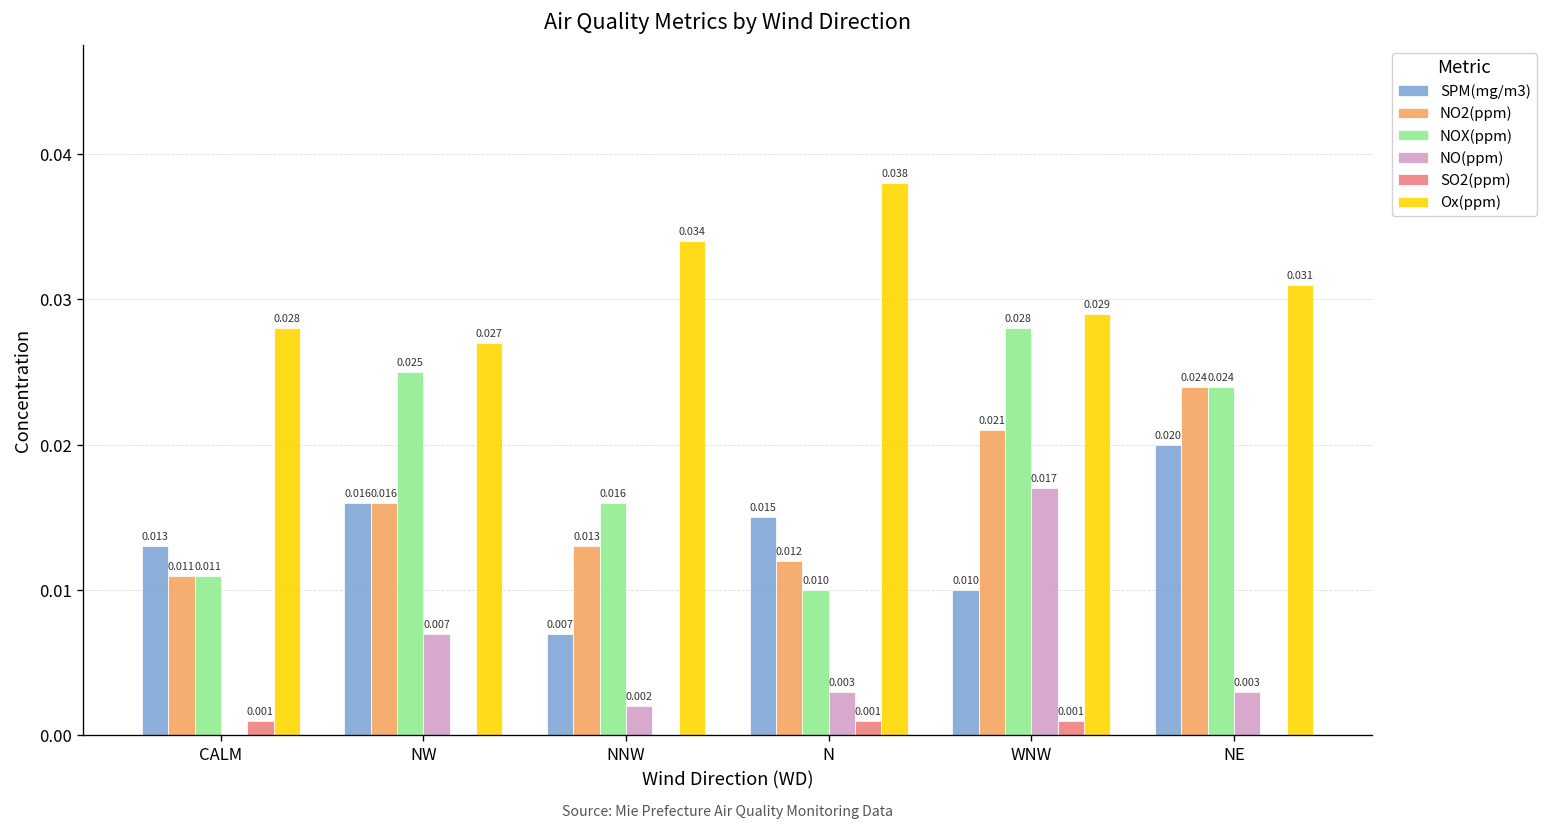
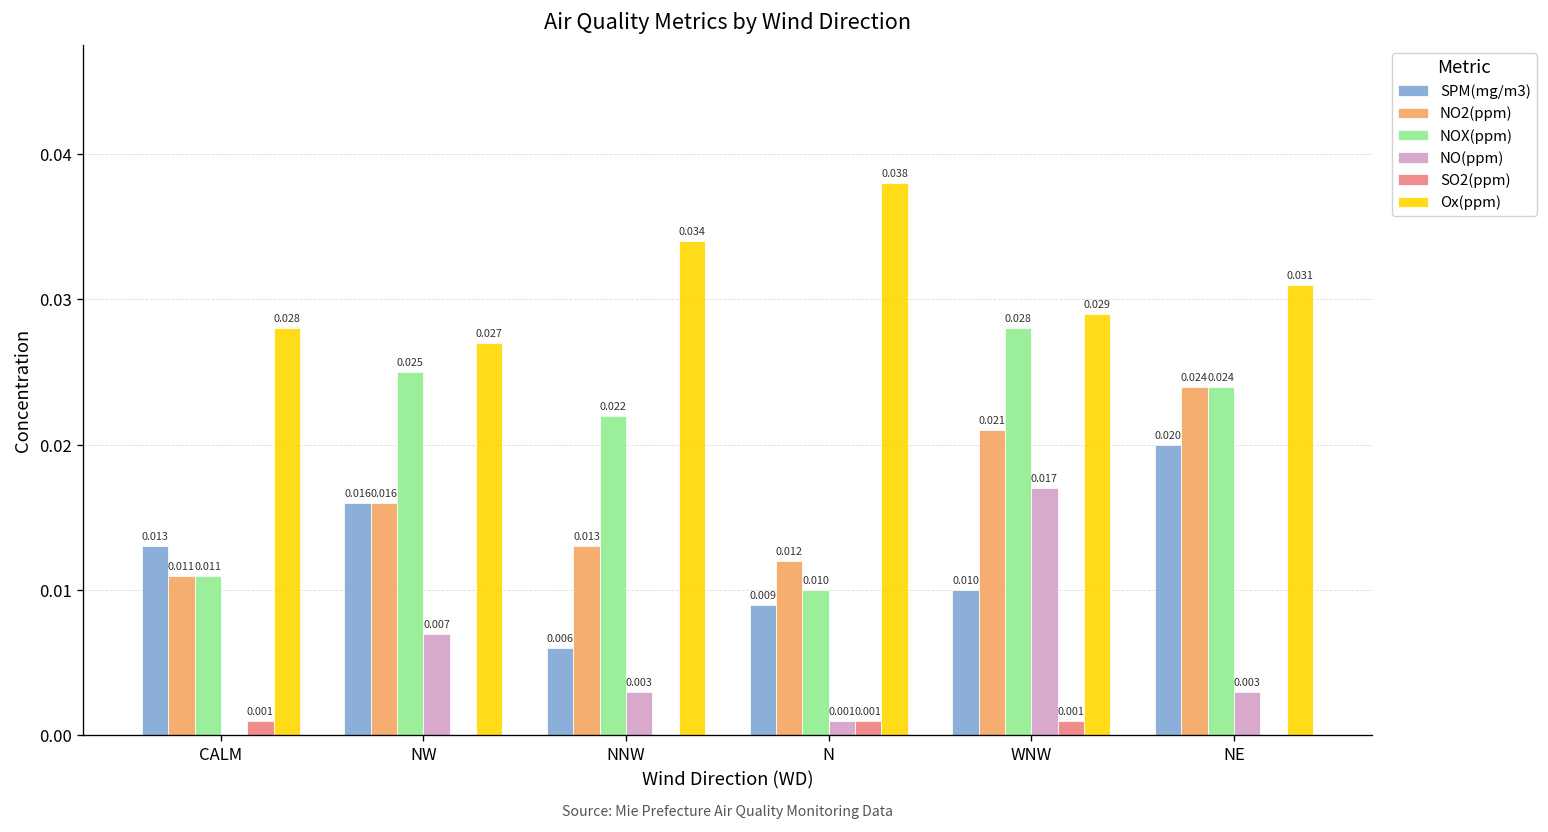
SPM(mg/m3), NNW: 0.007 -> 0.006
NOX(ppm), NNW: 0.016 -> 0.022
NO(ppm), NNW: 0.002 -> 0.003
SPM(mg/m3), N: 0.015 -> 0.009
NO(ppm), N: 0.003 -> 0.001
